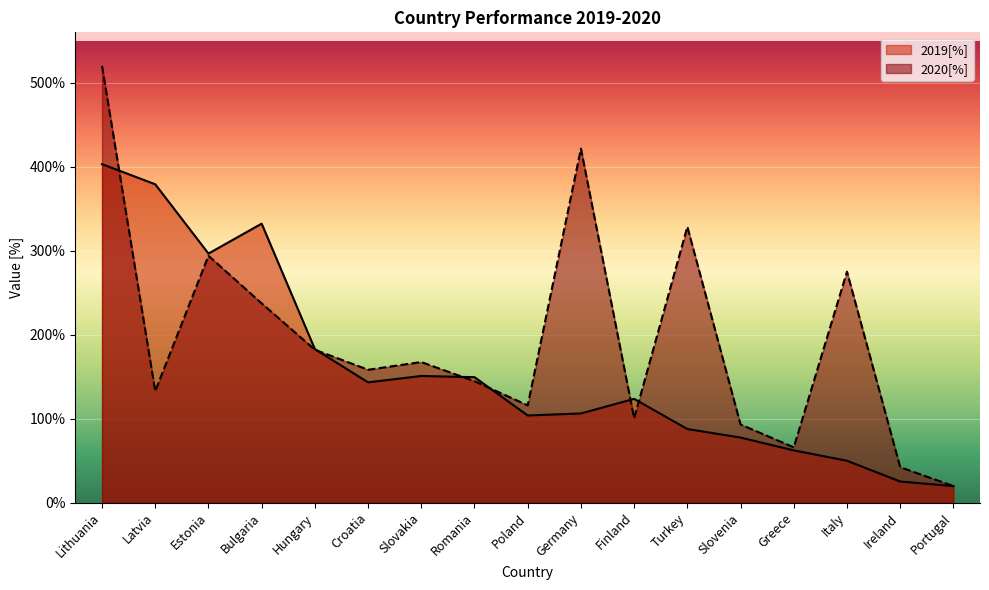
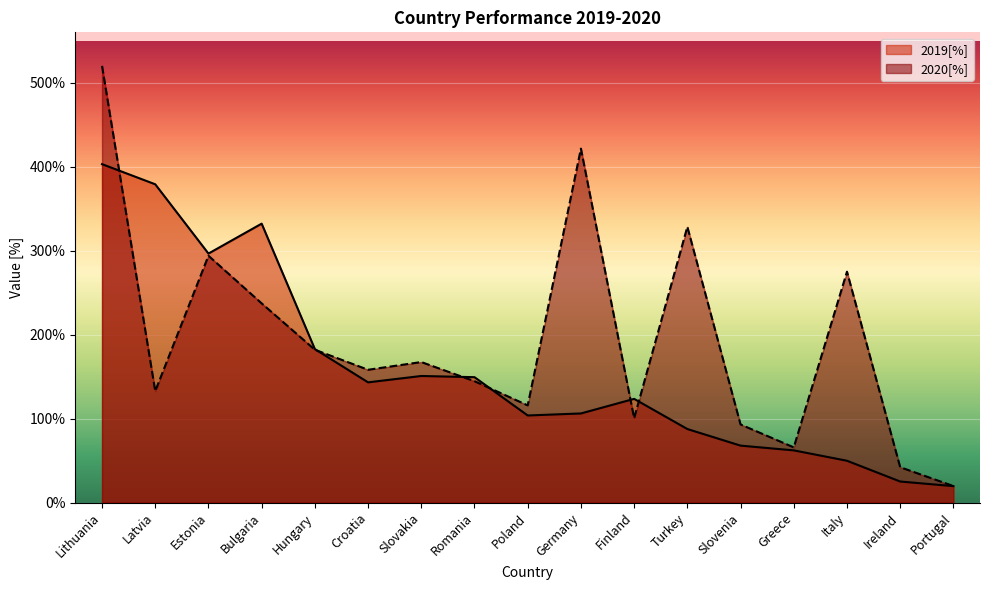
2019[%], Slovenia: 80% -> 70%
